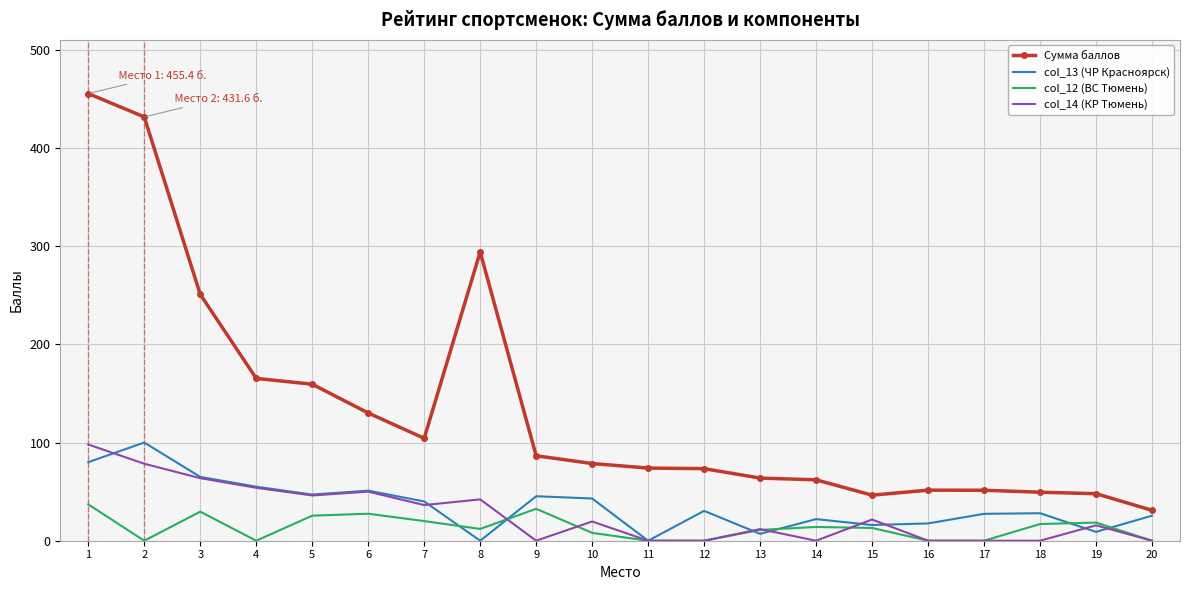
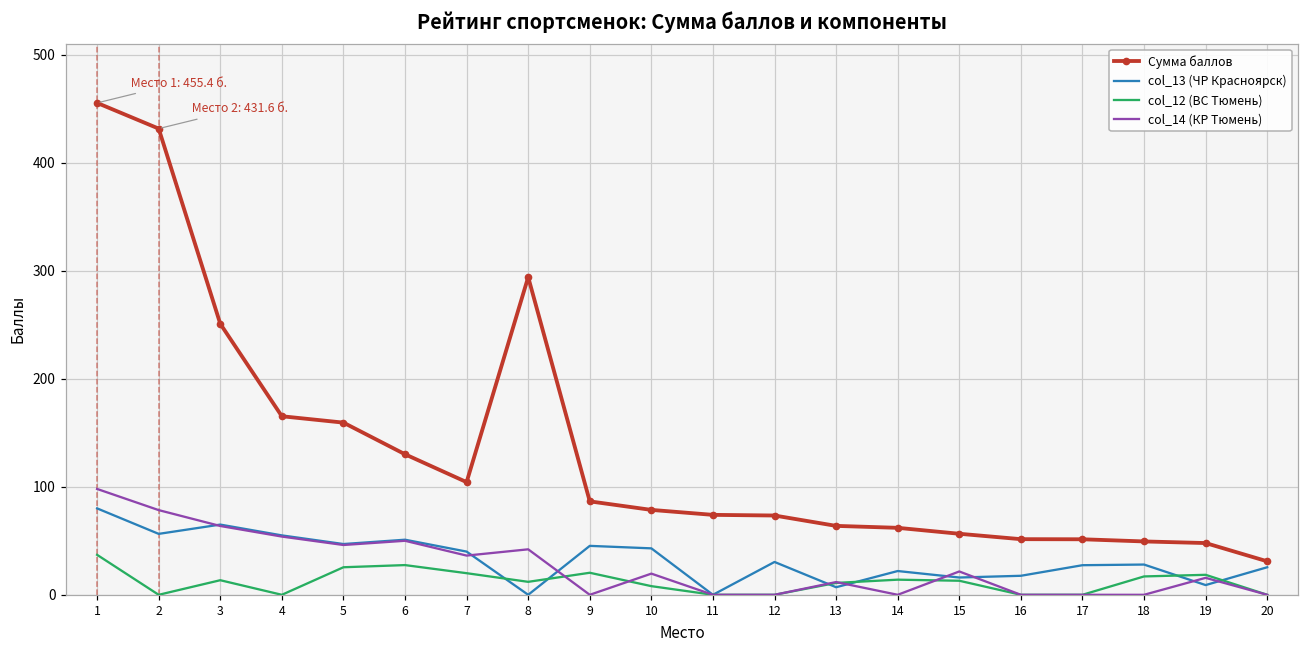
col_13 (ЧР Красноярск), 2: 100 -> 60
col_12 (ВС Тюмень), 3: 30 -> 10
col_12 (ВС Тюмень), 9: 30 -> 20
Сумма баллов, 15: 50 -> 60
